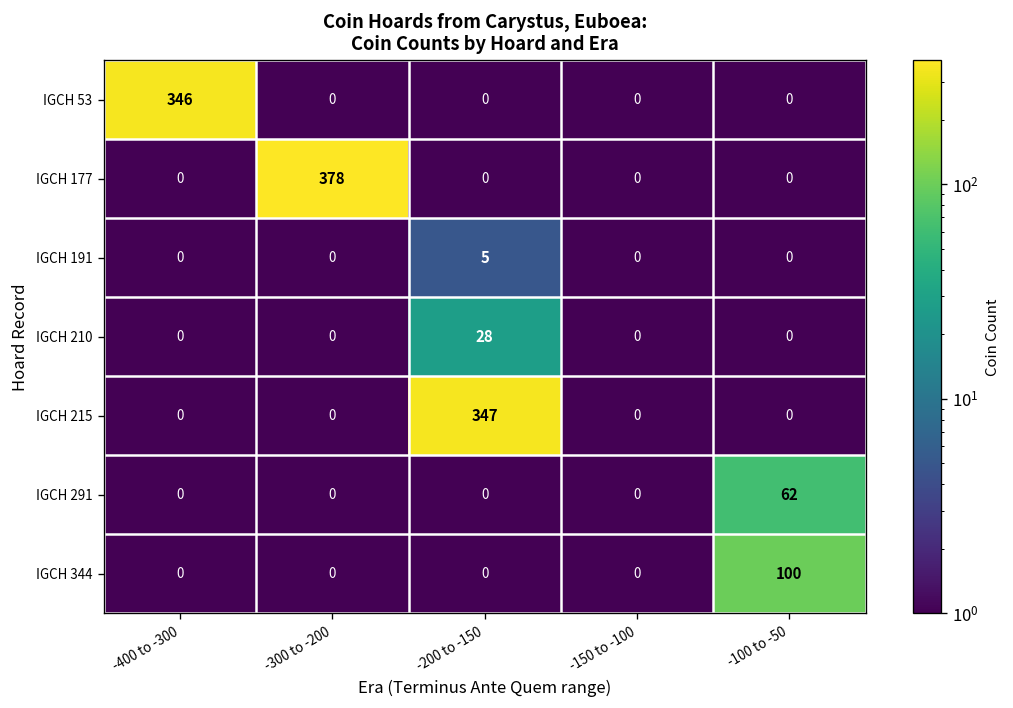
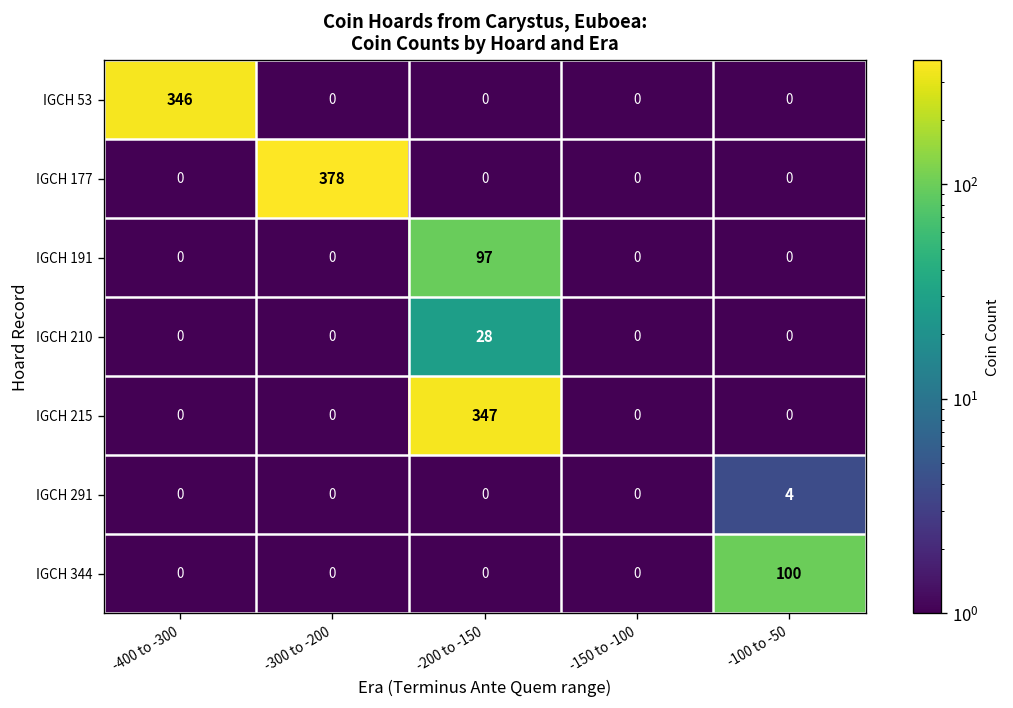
IGCH 191, -200 to -150: 5 -> 97
IGCH 291, -100 to -50: 62 -> 4
